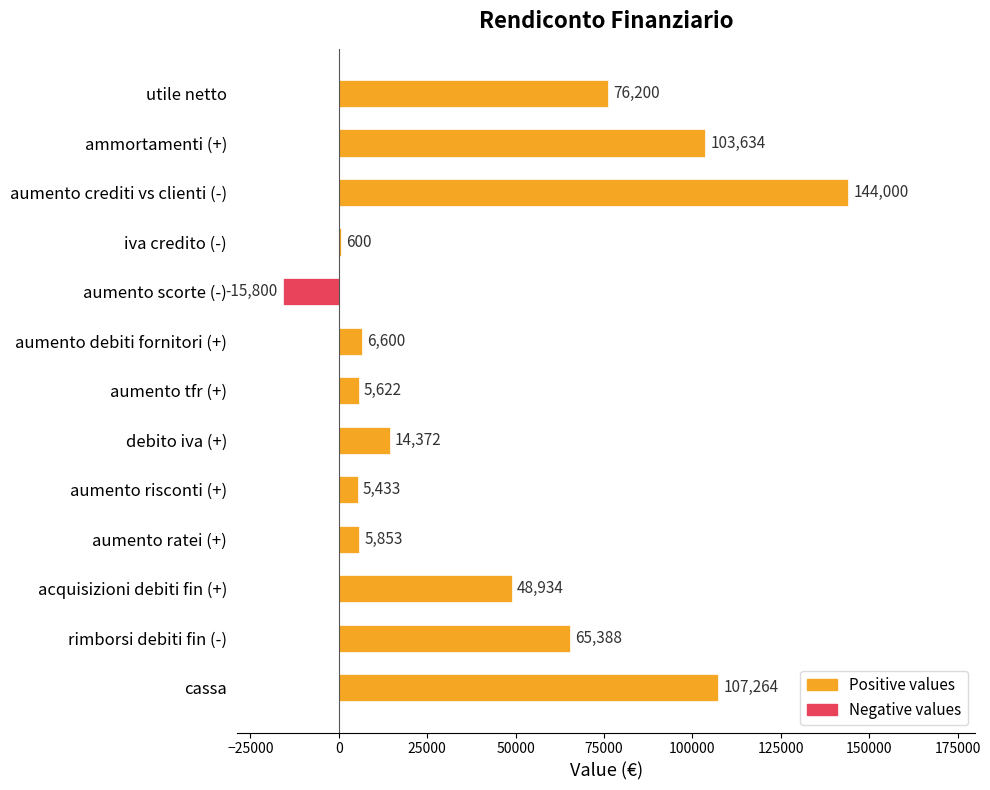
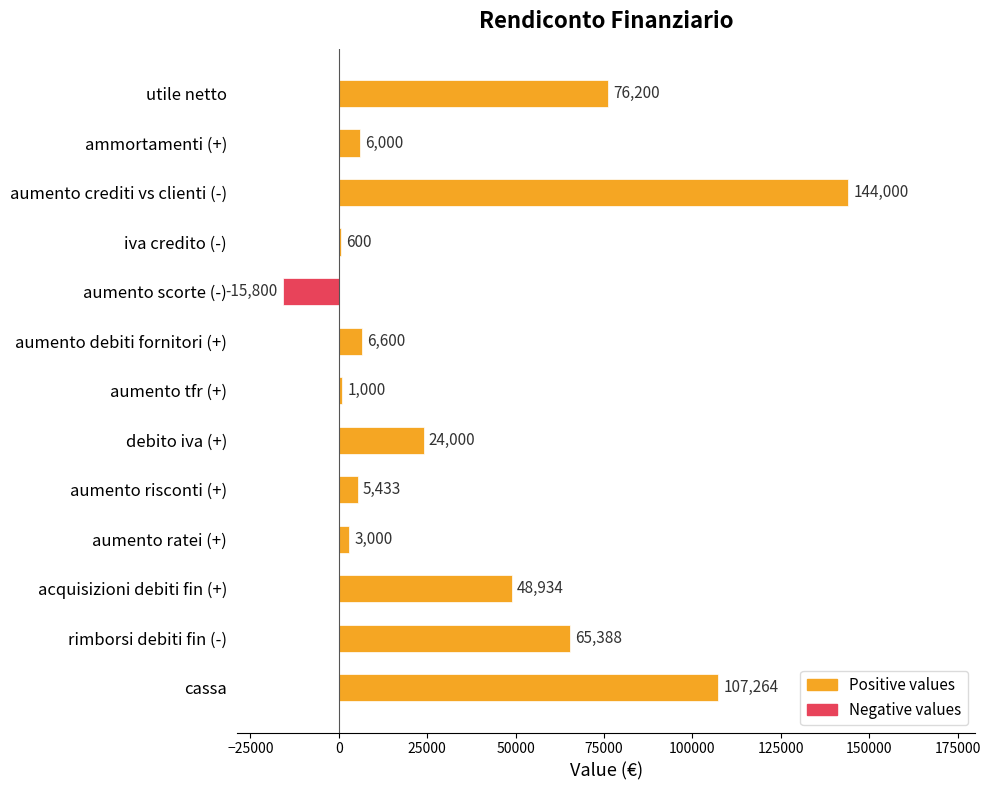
ammortamenti (+): 103,634 -> 6,000
aumento tfr (+): 5,622 -> 1,000
debito iva (+): 14,372 -> 24,000
aumento ratei (+): 5,853 -> 3,000
